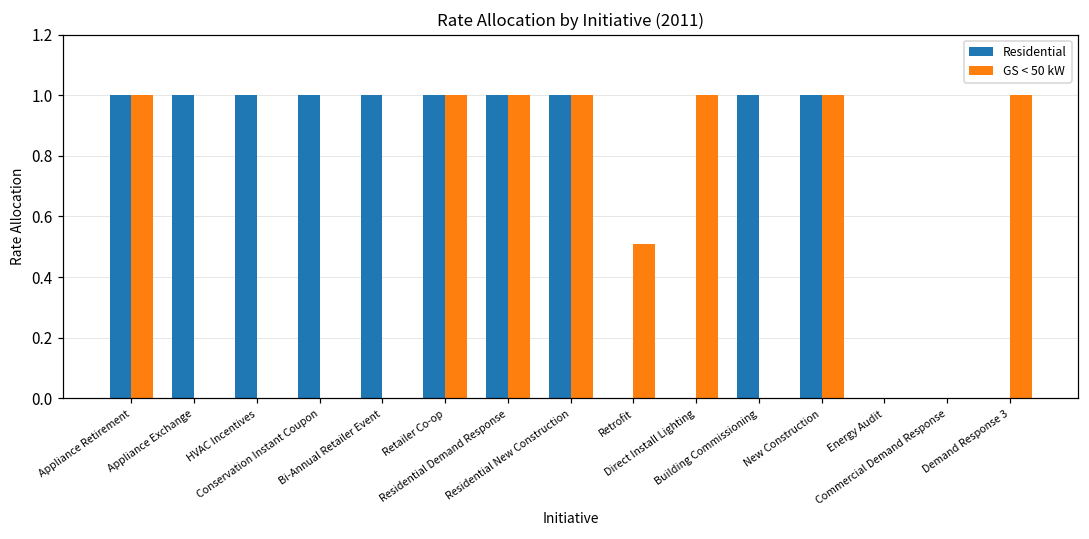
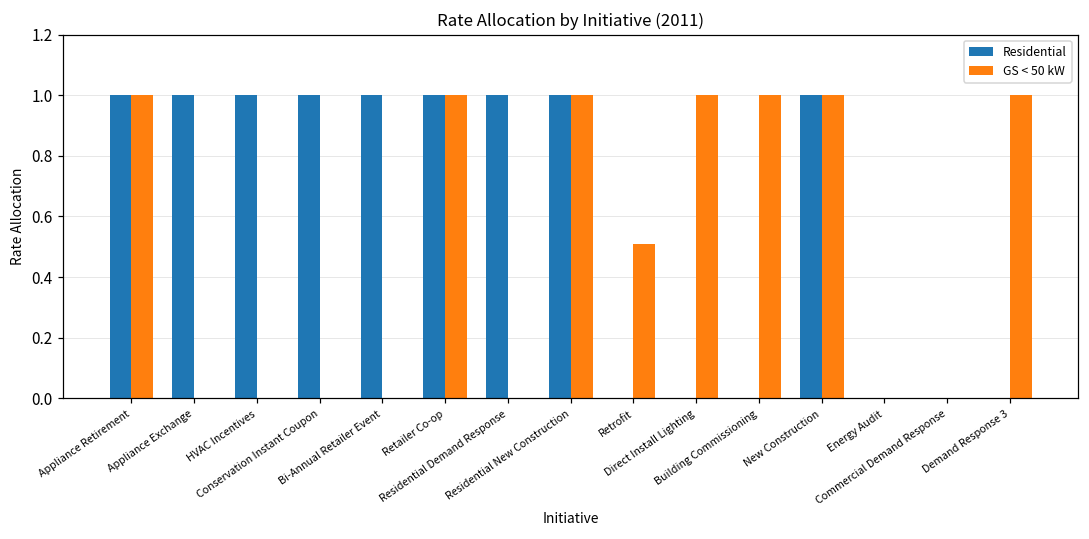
GS < 50 kW, Residential Demand Response: 1 -> 0
Residential, Building Commissioning: 1 -> 0
GS < 50 kW, Building Commissioning: 0 -> 1
